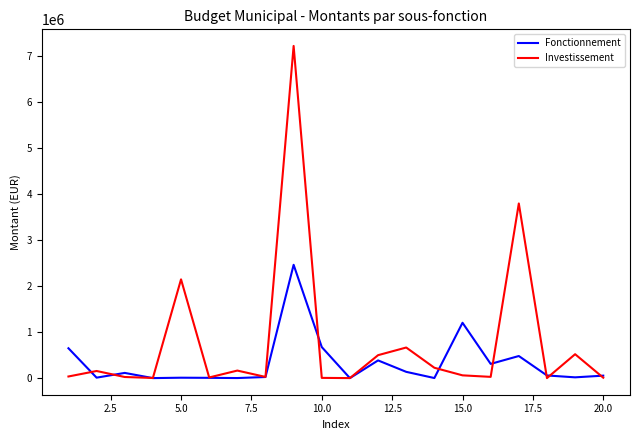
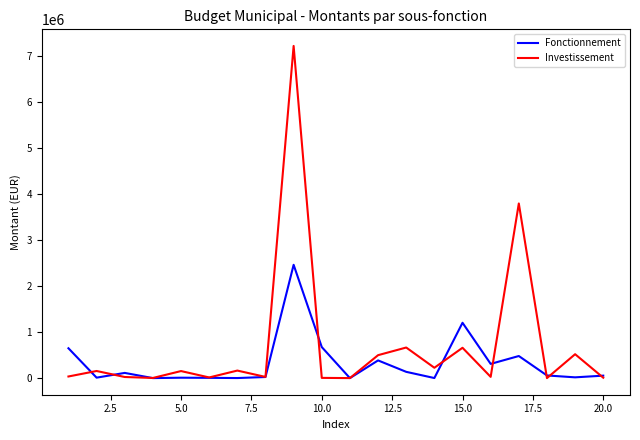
Investissement, 5.0: 2100000 -> 200000
Investissement, 15.0: 100000 -> 700000
